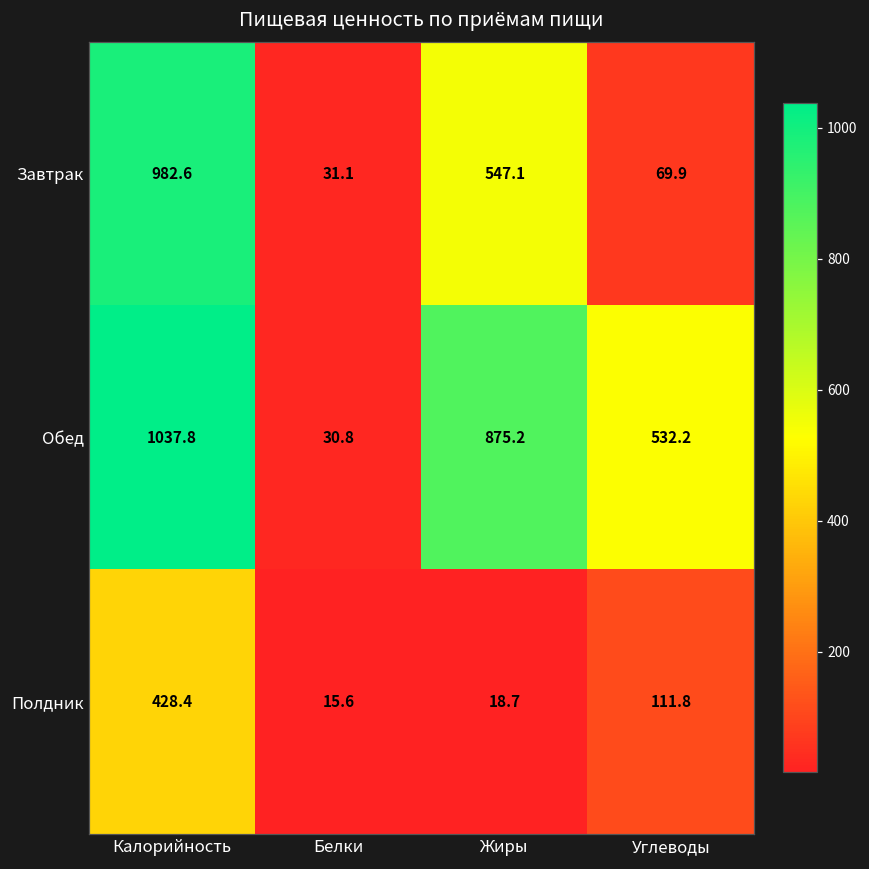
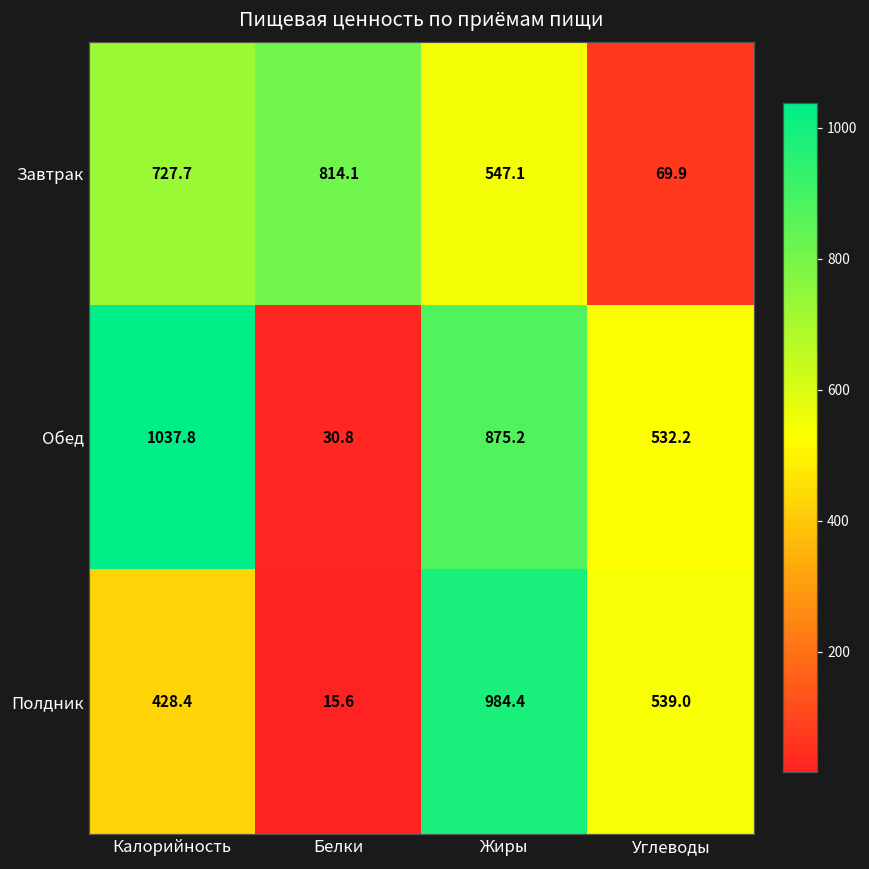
Завтрак, Калорийность: 982.6 -> 727.7
Завтрак, Белки: 31.1 -> 814.1
Полдник, Жиры: 18.7 -> 984.4
Полдник, Углеводы: 111.8 -> 539.0
